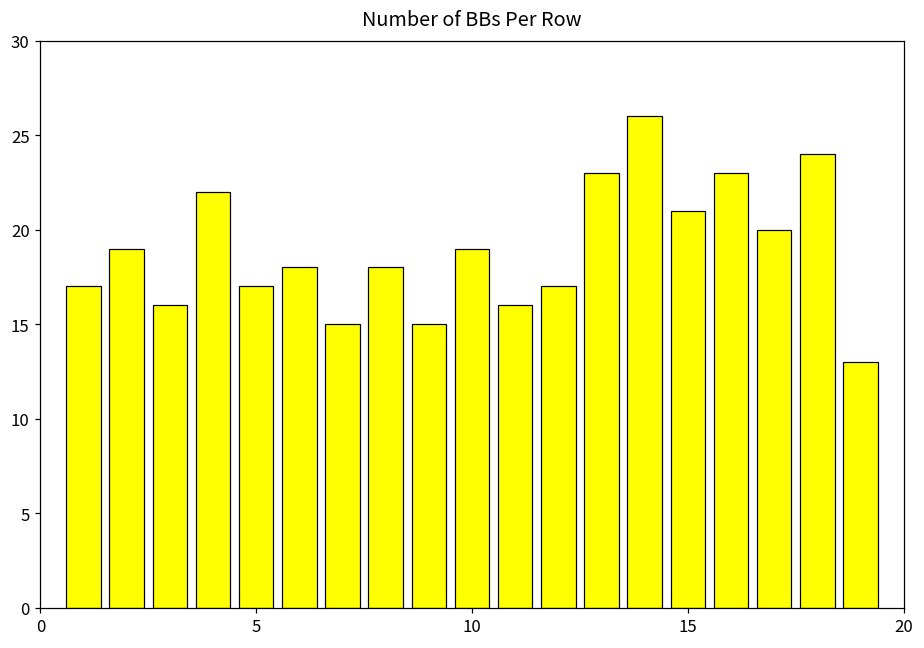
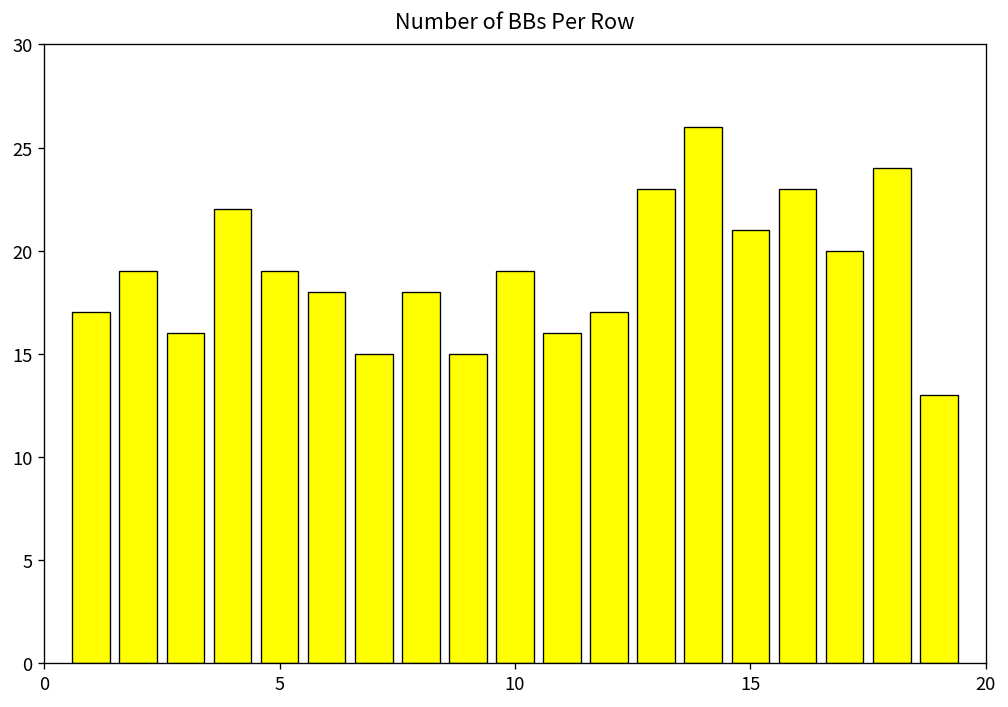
5: 17 -> 19
